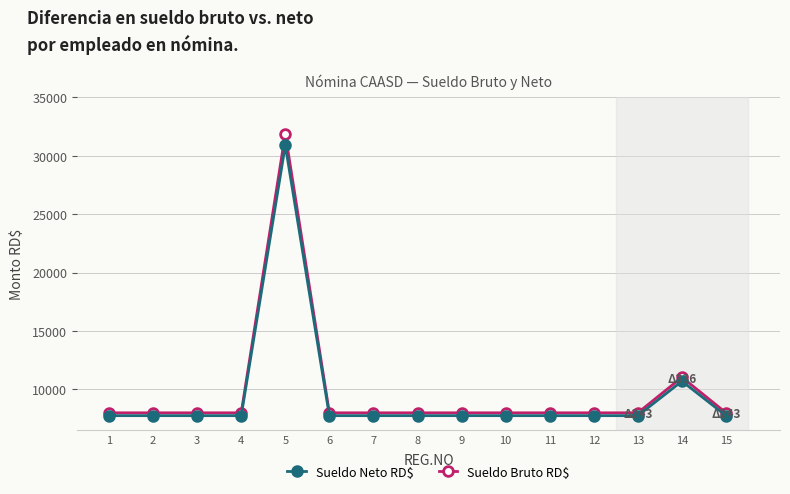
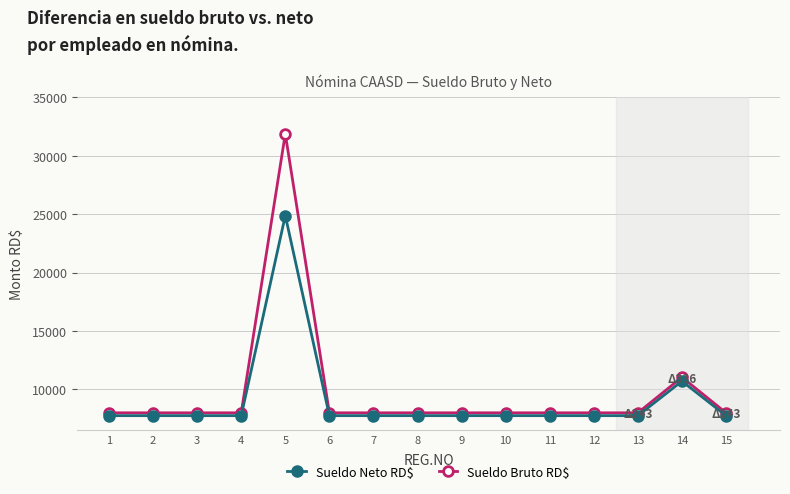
Sueldo Neto RD$, 5: 30900 -> 24900
